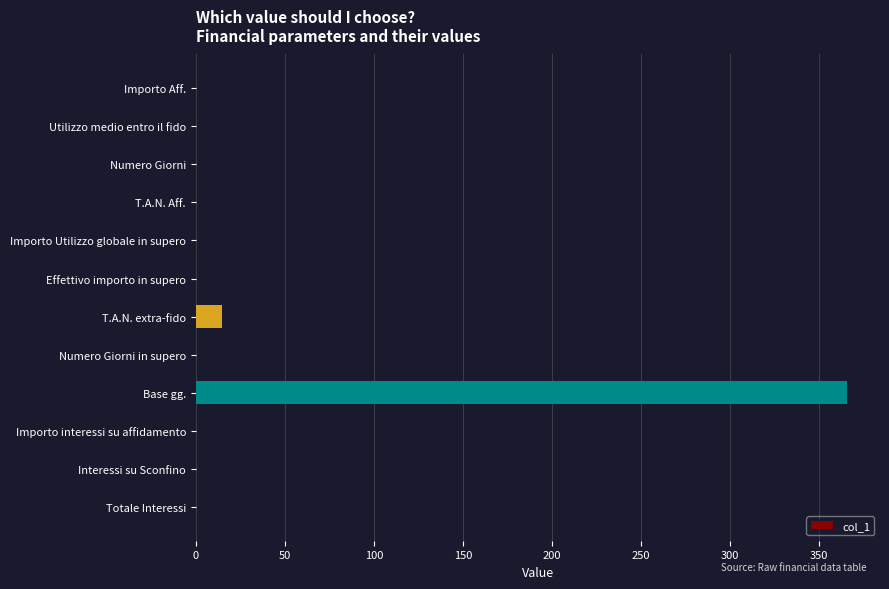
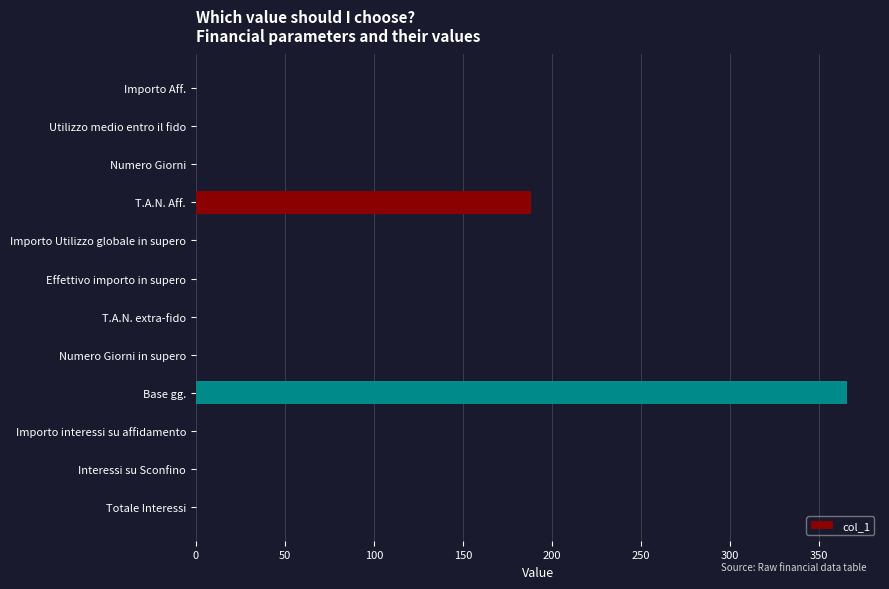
T.A.N. Aff.: 0 -> 188
T.A.N. extra-fido: 15 -> 0
